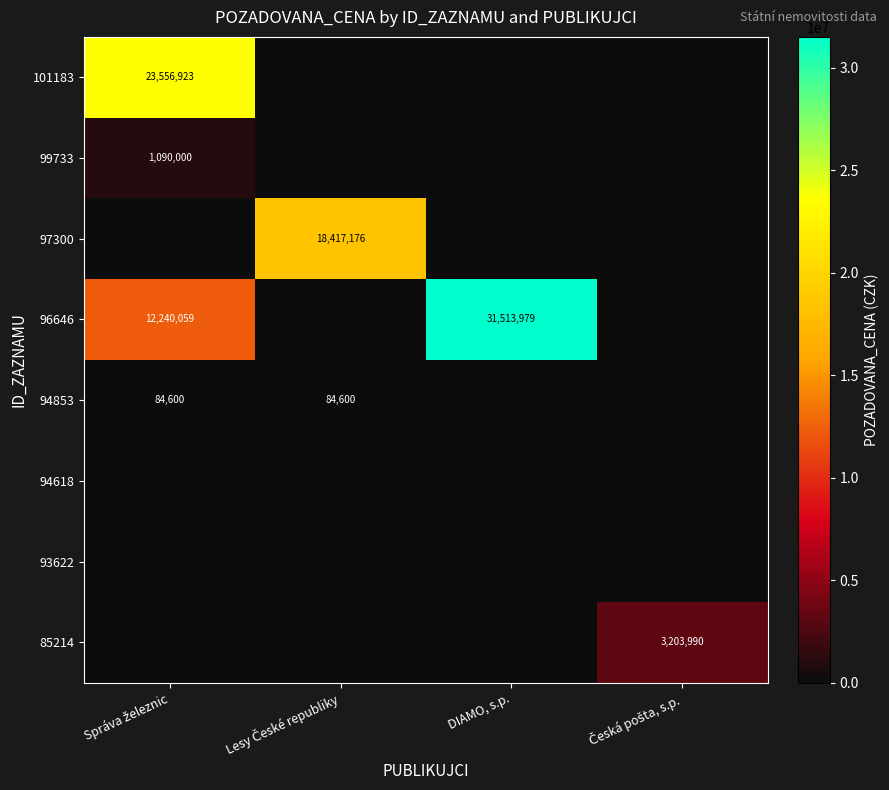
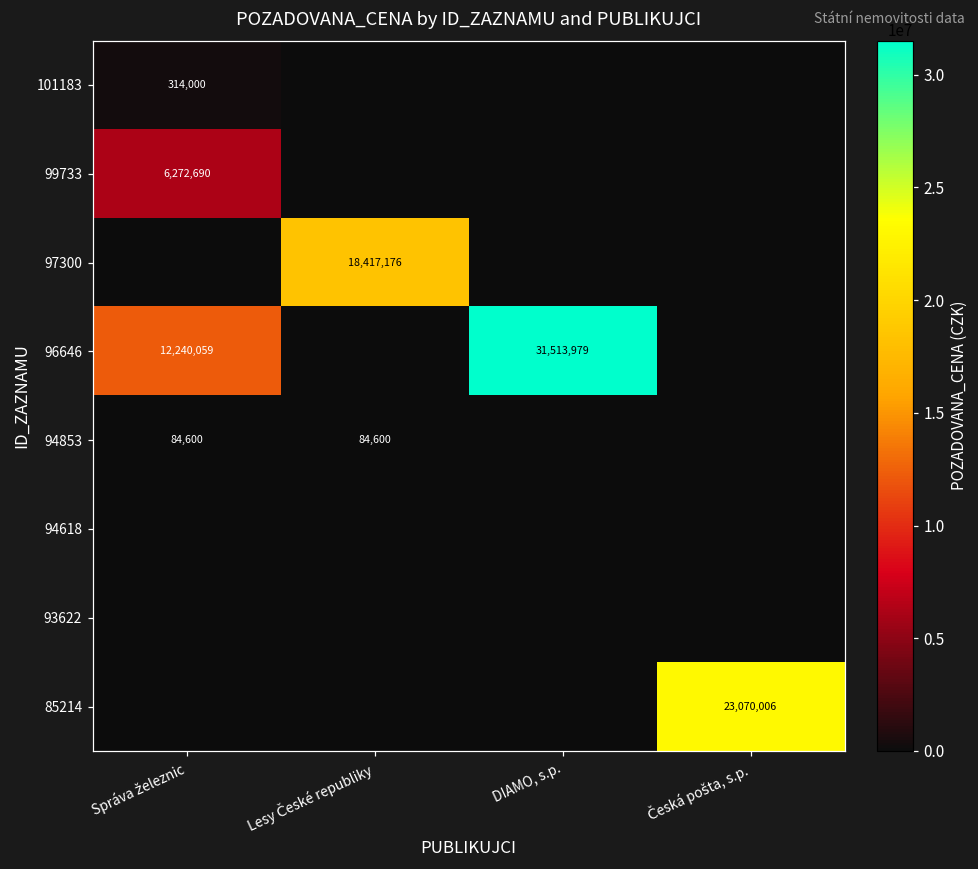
101183, Správa železnic: 23,556,923 -> 314,000
99733, Správa železnic: 1,090,000 -> 6,272,690
85214, Česká pošta, s.p.: 3,203,990 -> 23,070,006
